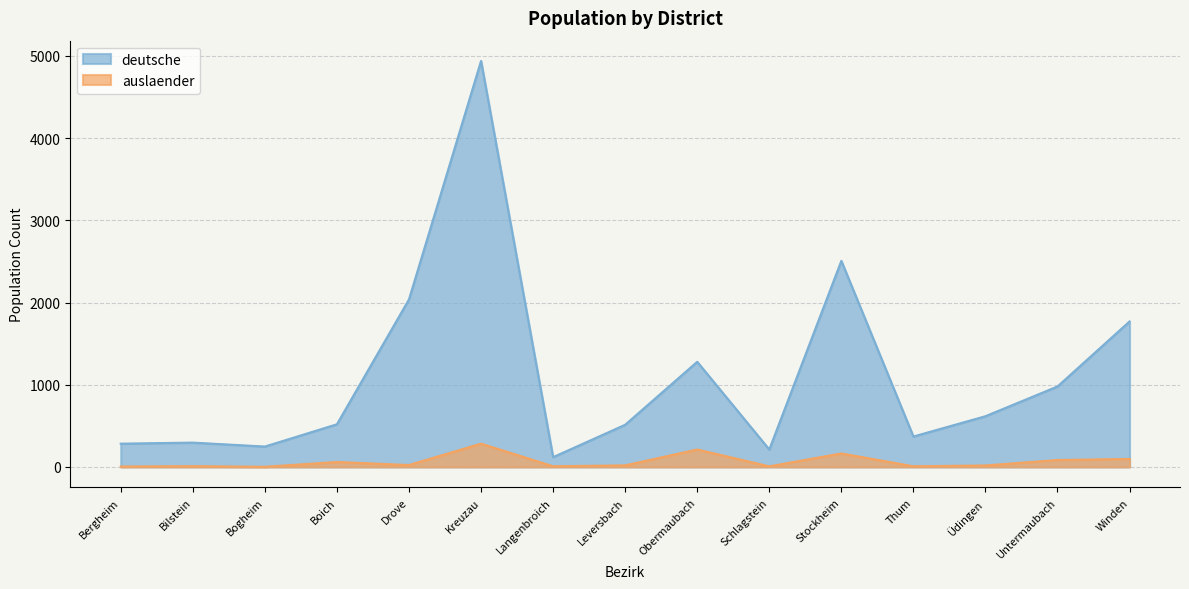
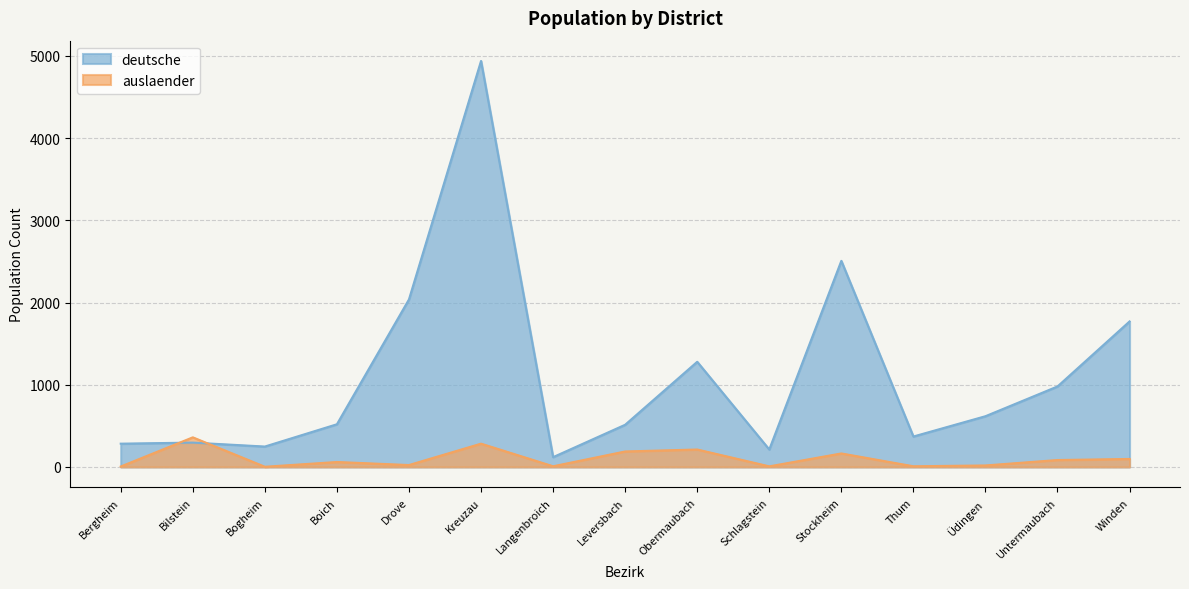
auslaender, Bilstein: 0 -> 400
auslaender, Leversbach: 0 -> 200
